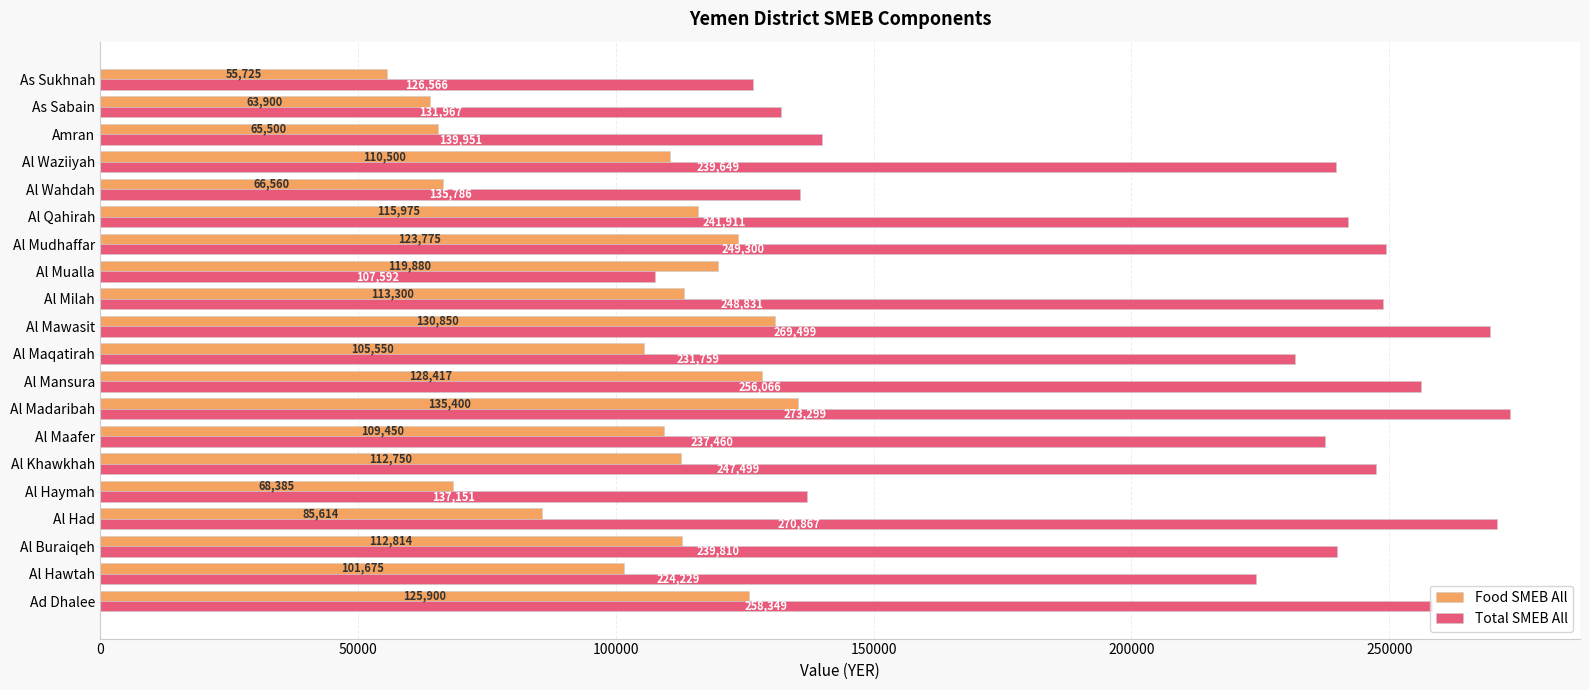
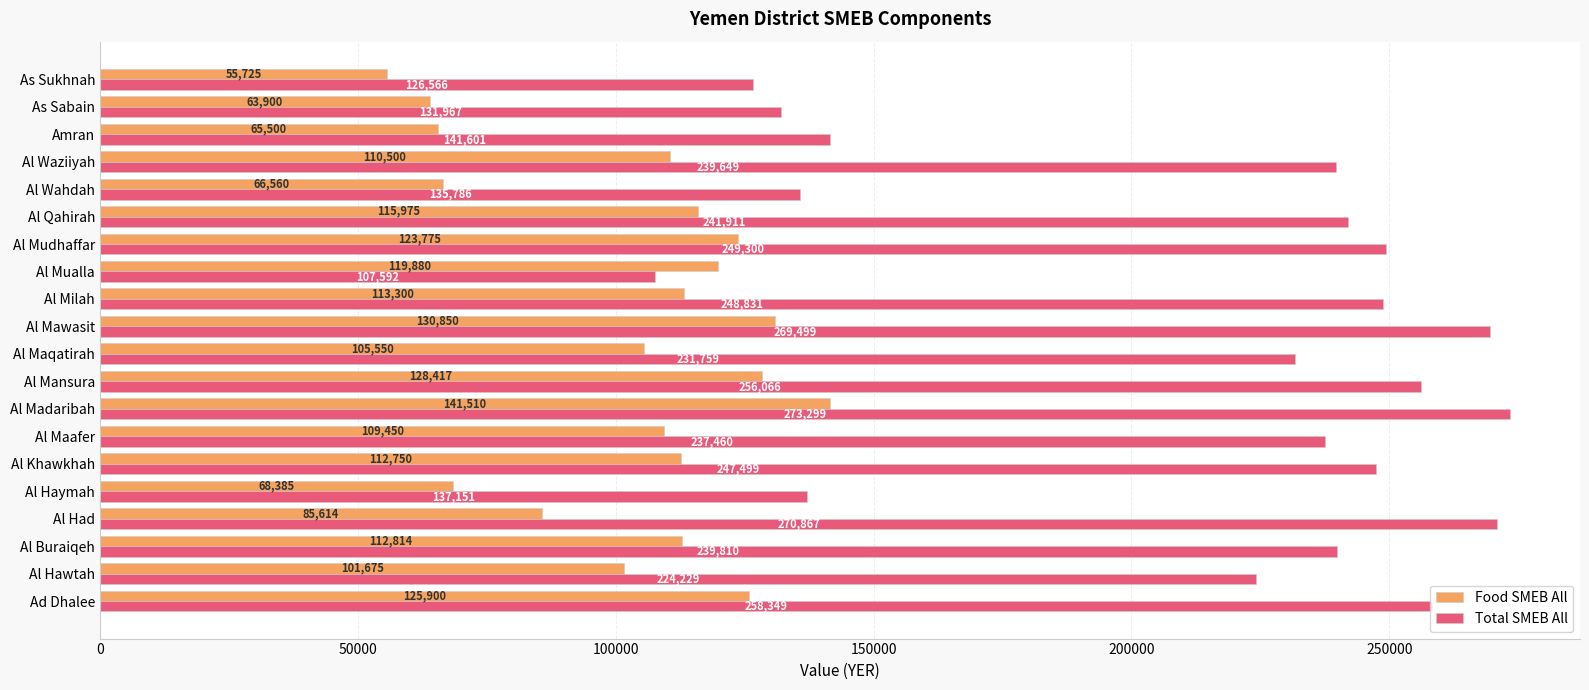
Total SMEB All, Amran: 139,951 -> 141,601
Food SMEB All, Al Madaribah: 135,400 -> 141,510
